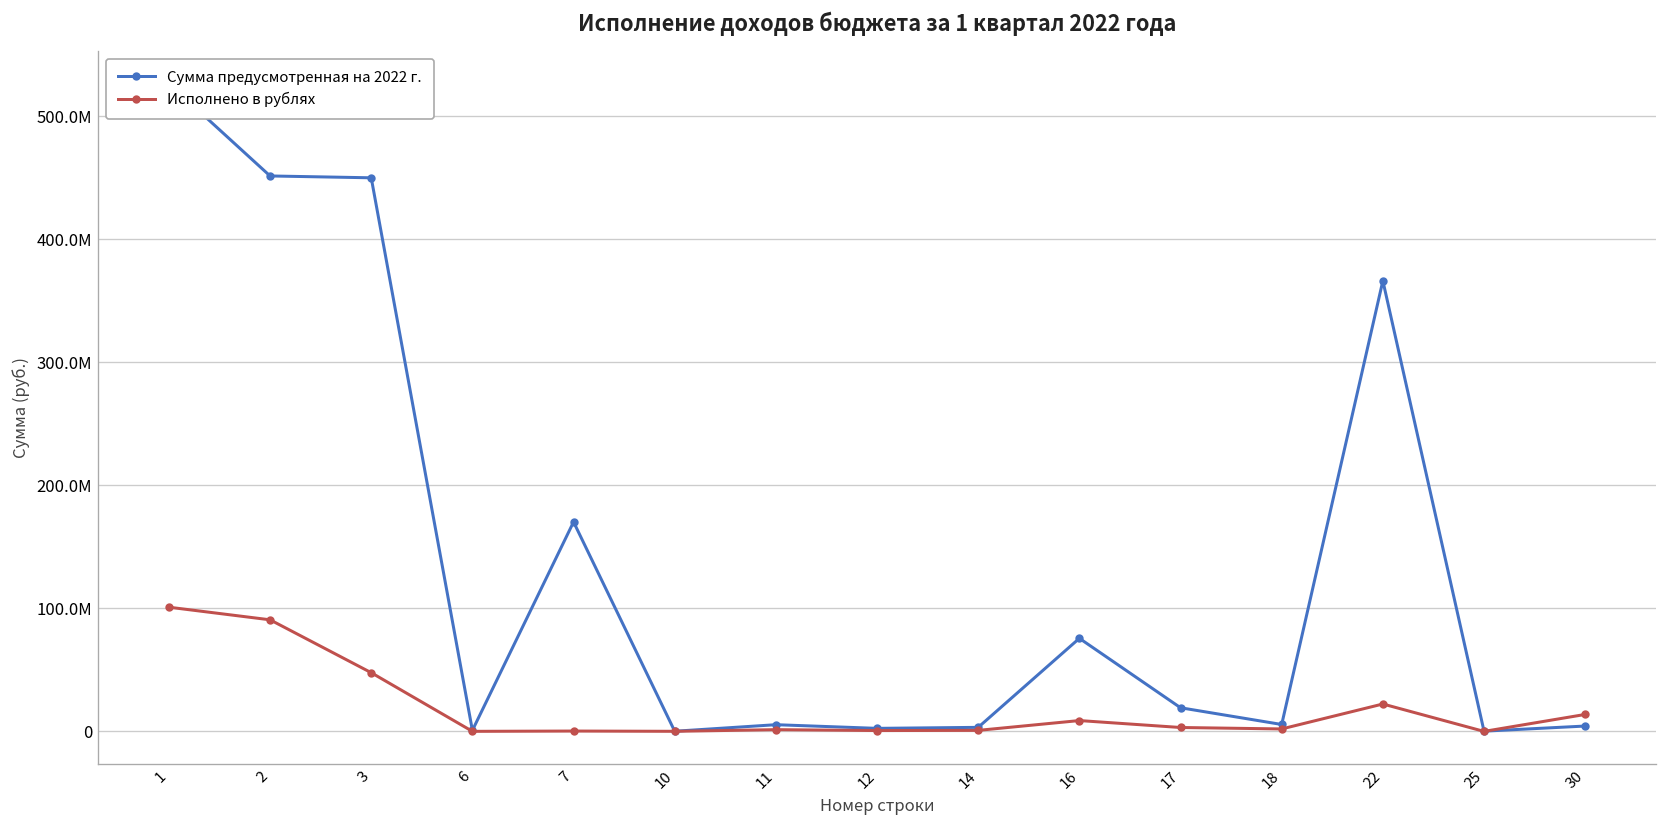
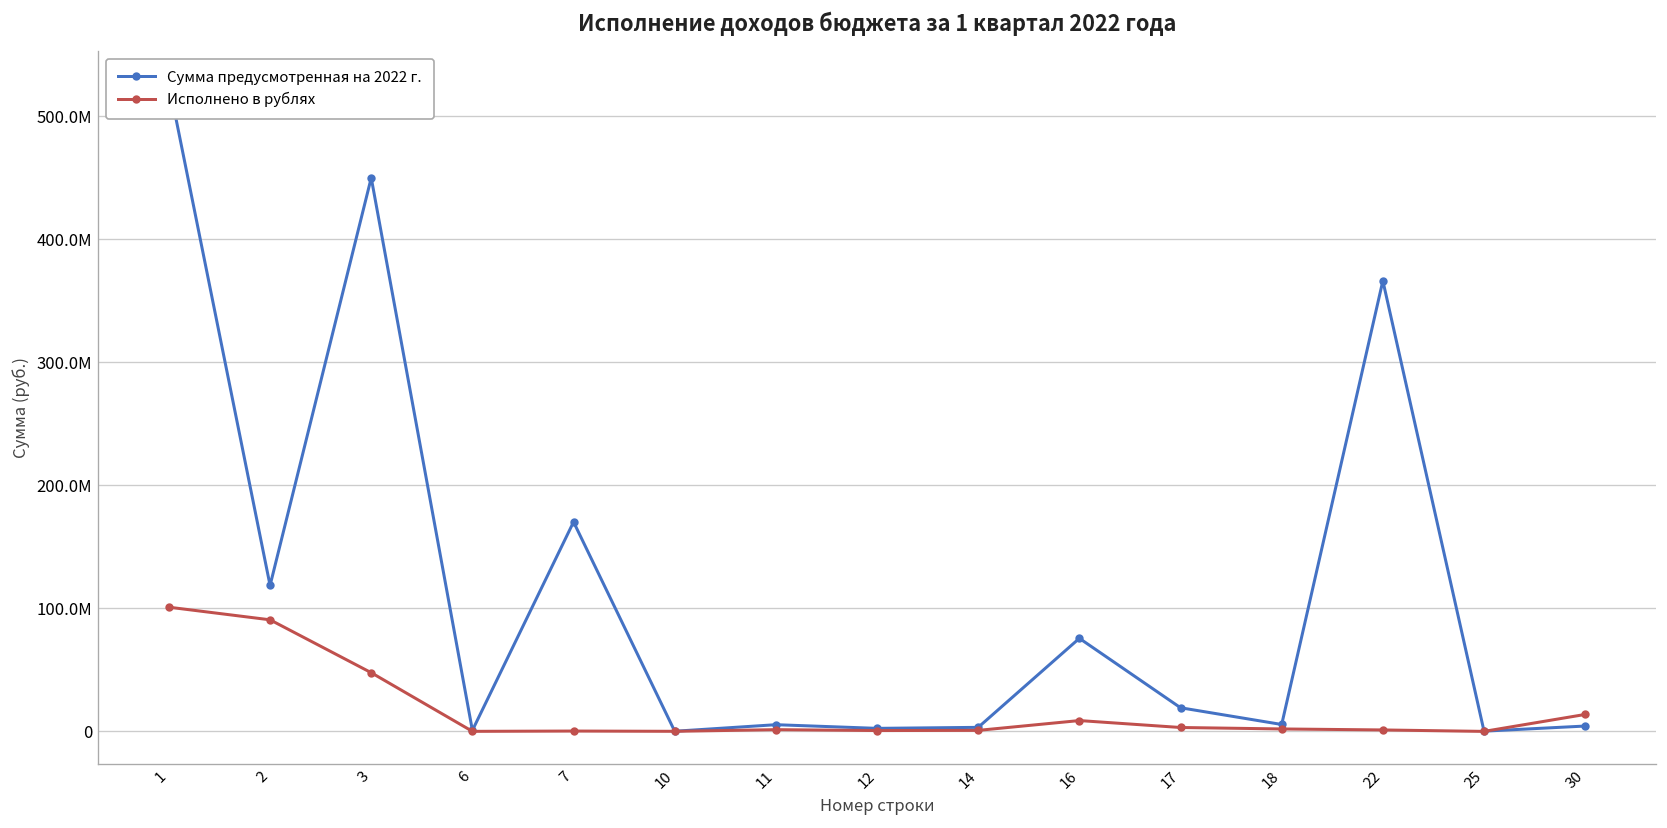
Сумма предусмотренная на 2022 г., 2: 452000000 -> 119000000
Исполнено в рублях, 22: 22000000 -> 1000000
